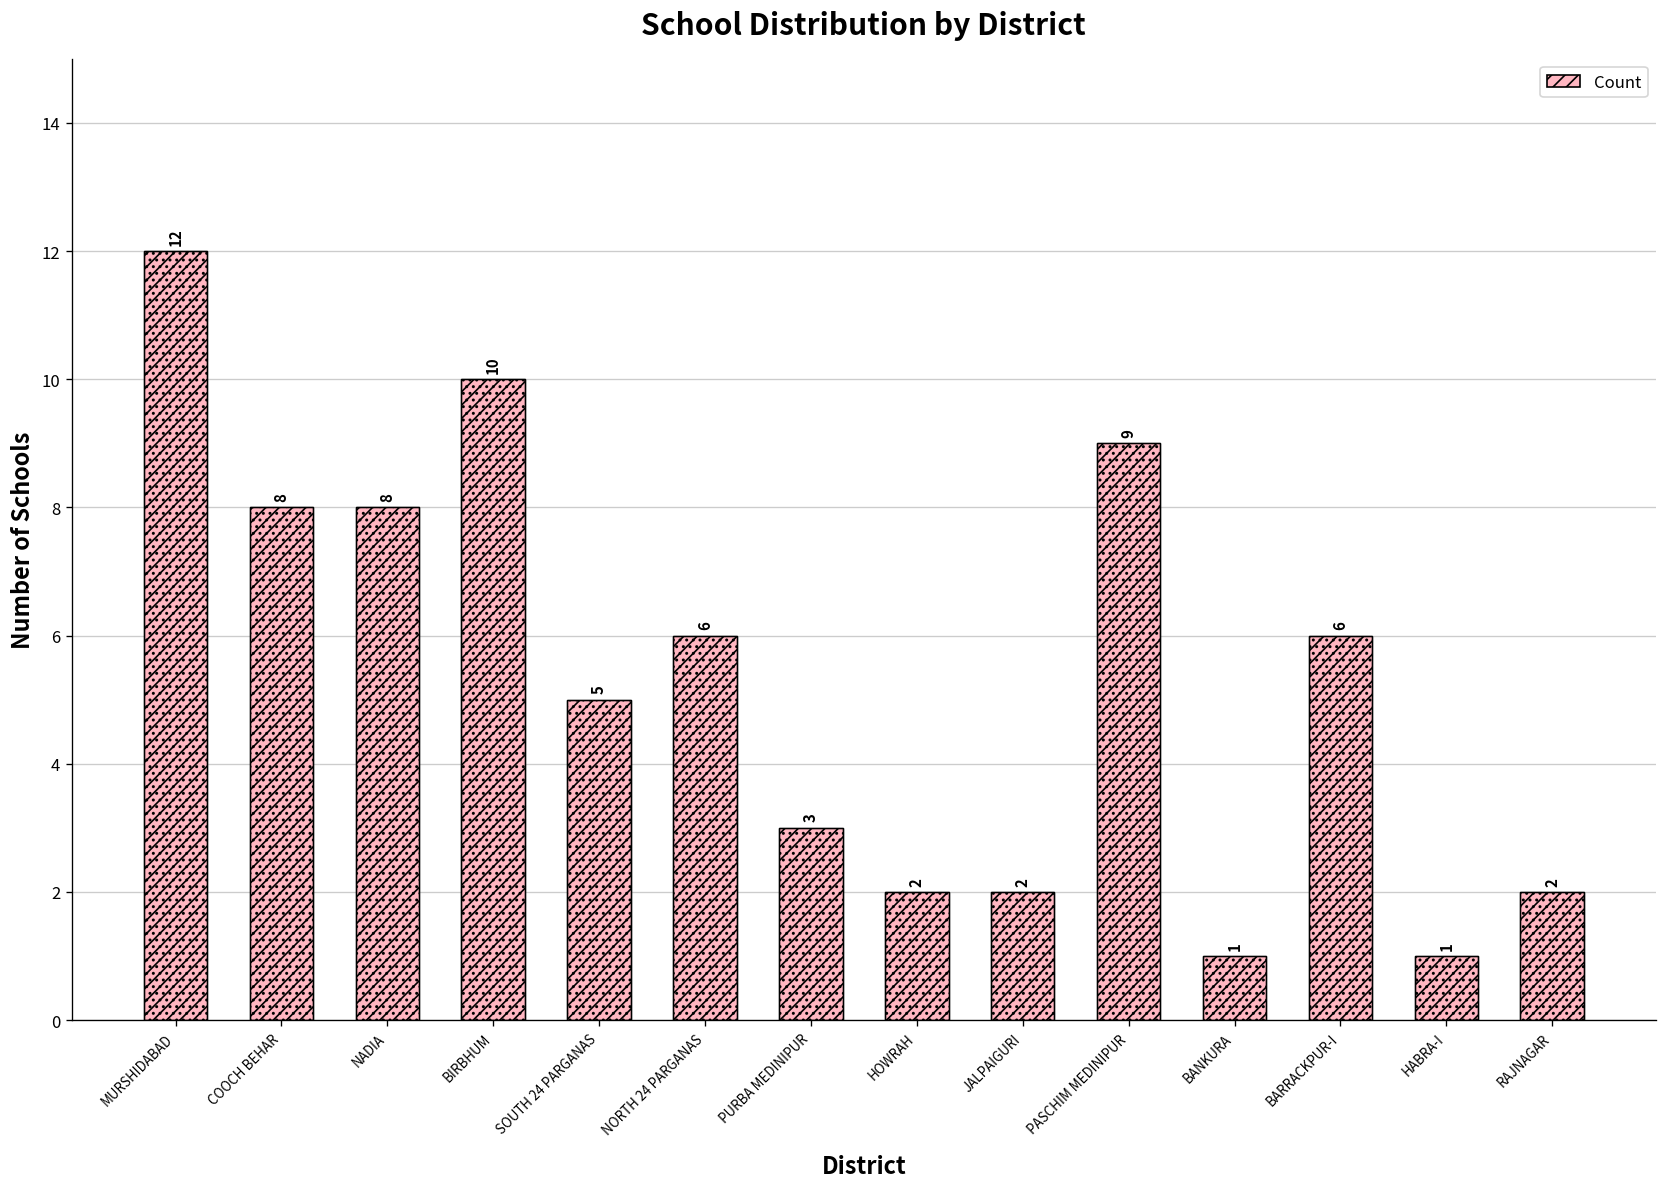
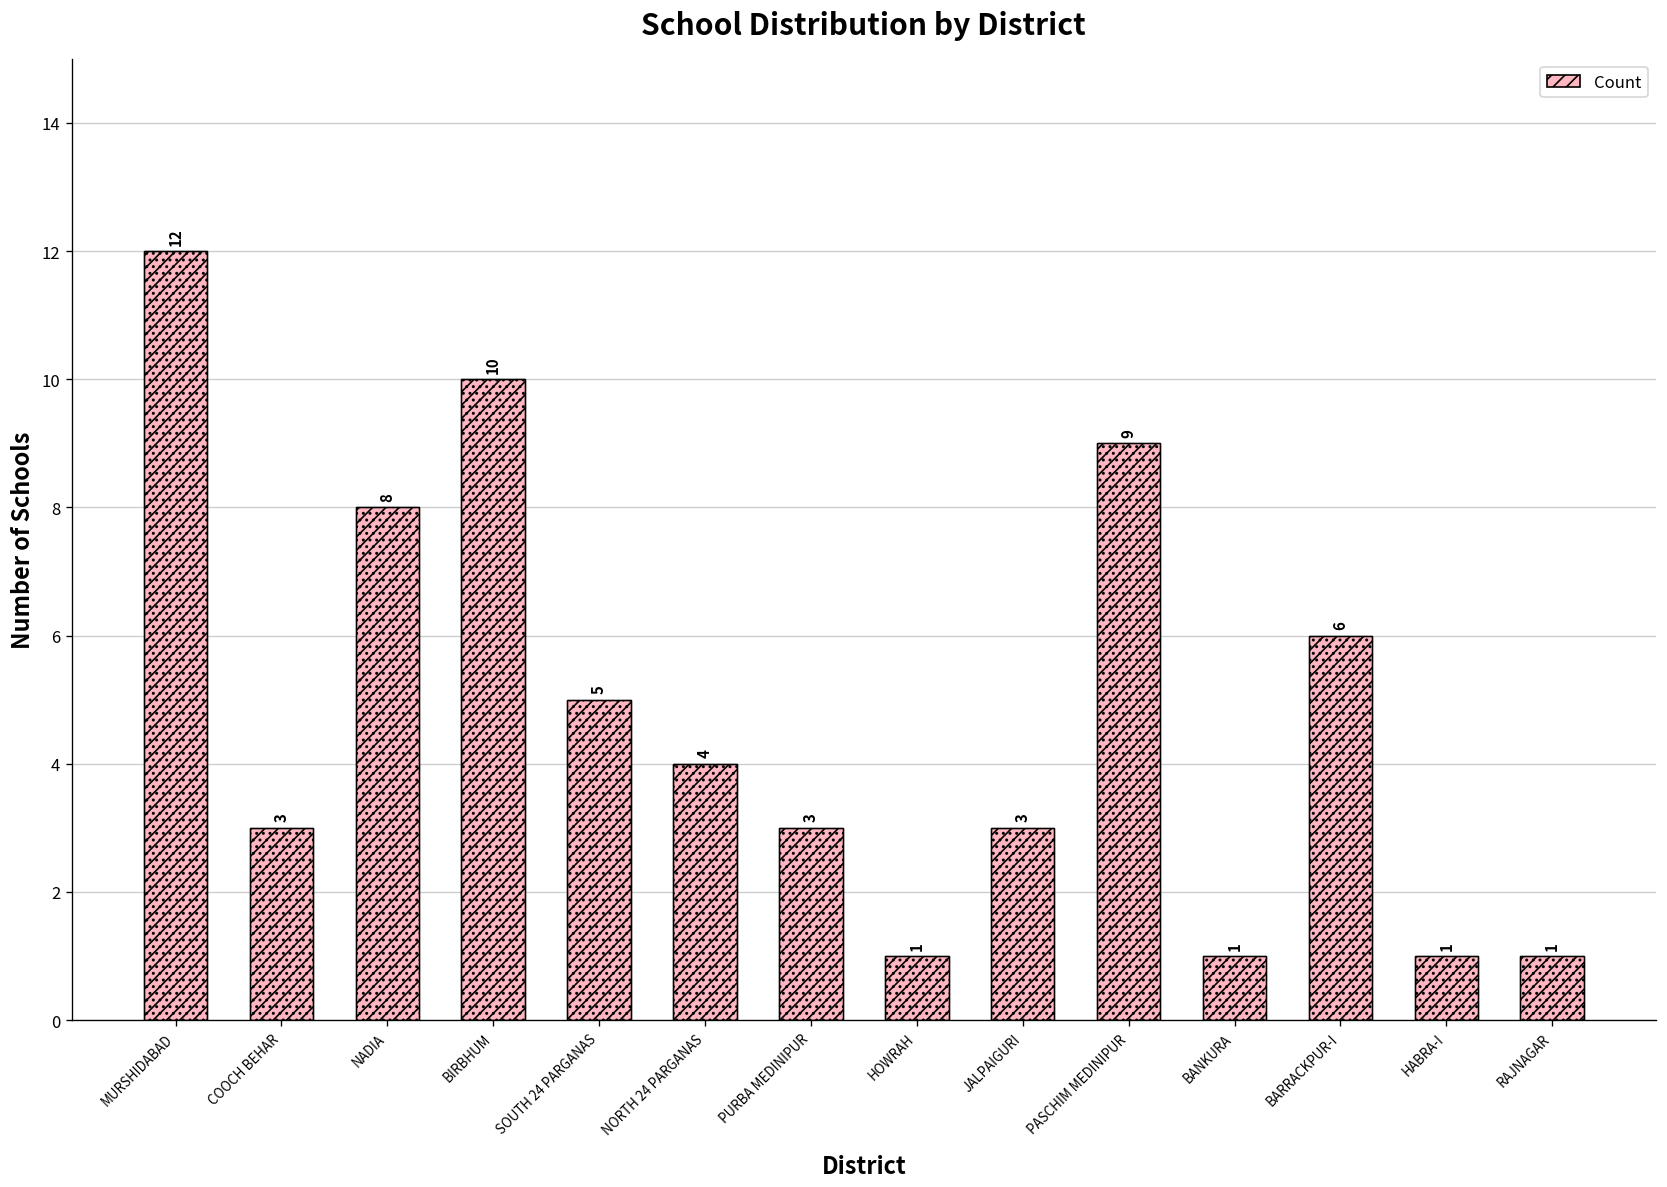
COOCH BEHAR: 8 -> 3
NORTH 24 PARGANAS: 6 -> 4
HOWRAH: 2 -> 1
JALPAIGURI: 2 -> 3
RAJNAGAR: 2 -> 1
